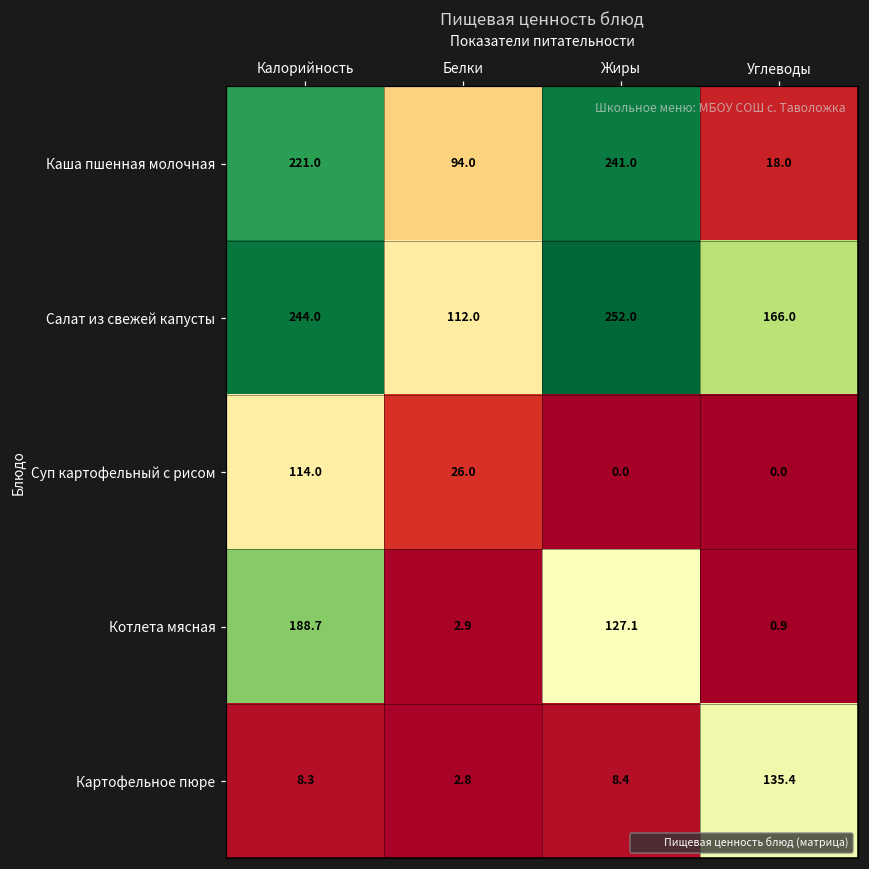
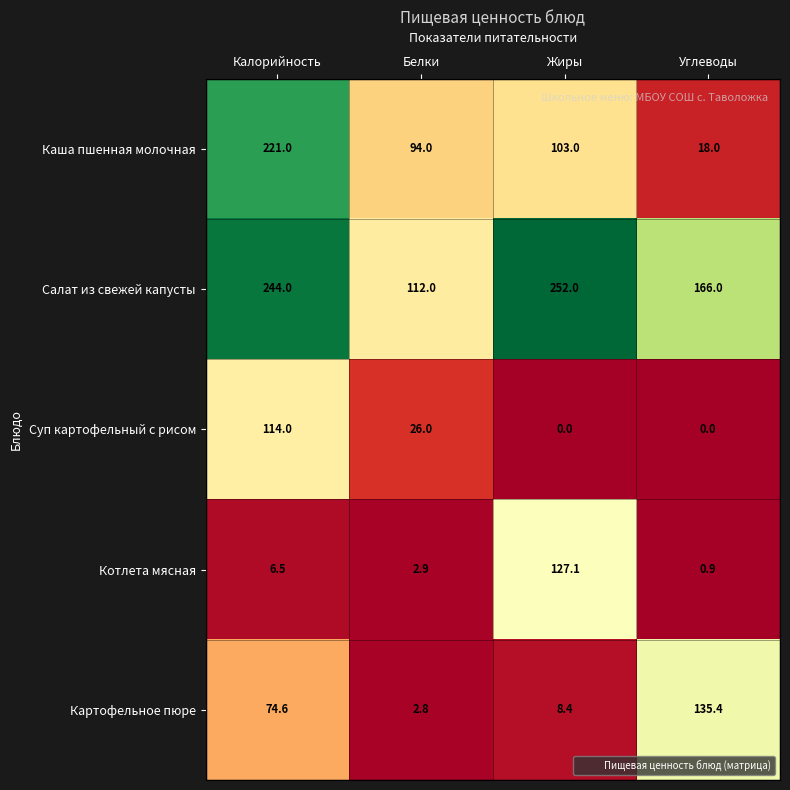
Каша пшенная молочная, Жиры: 241.0 -> 103.0
Котлета мясная, Калорийность: 188.7 -> 6.5
Картофельное пюре, Калорийность: 8.3 -> 74.6
